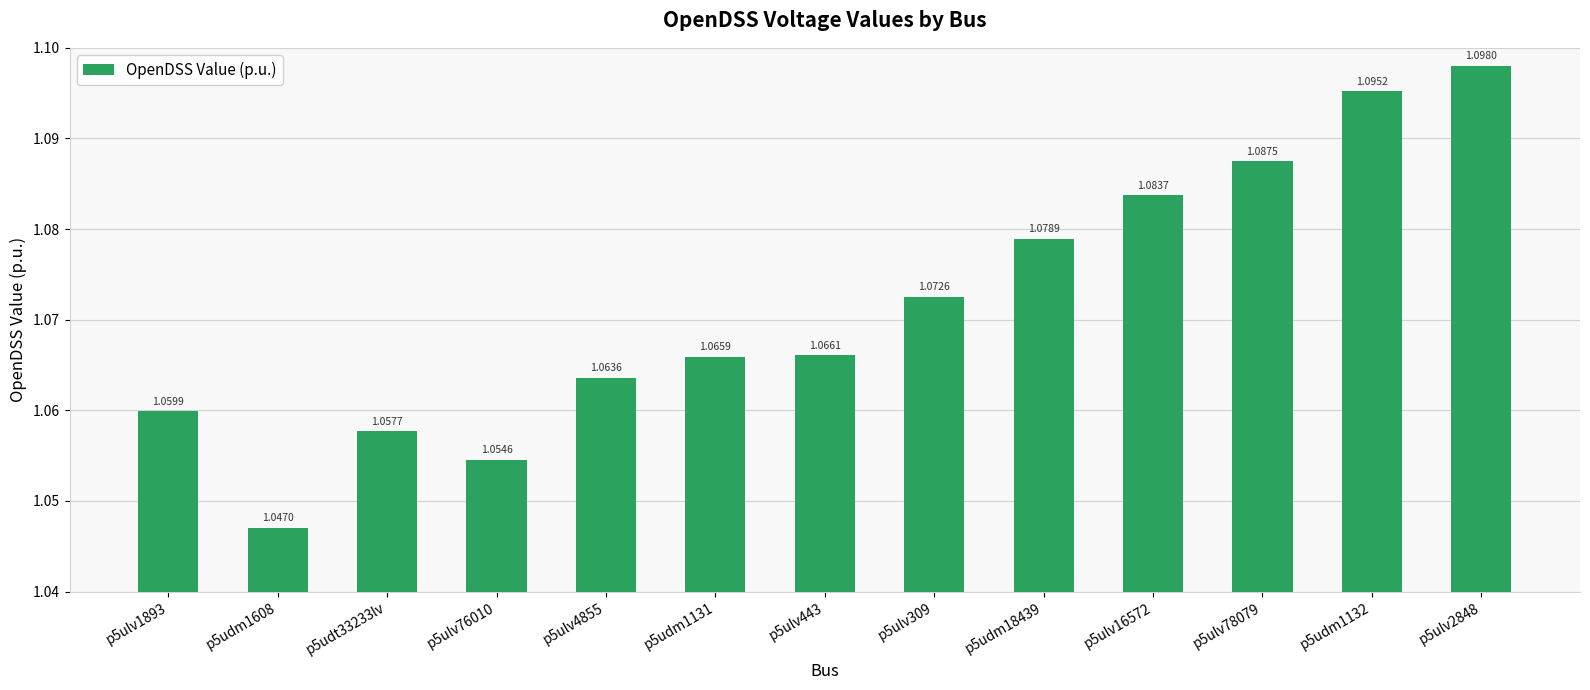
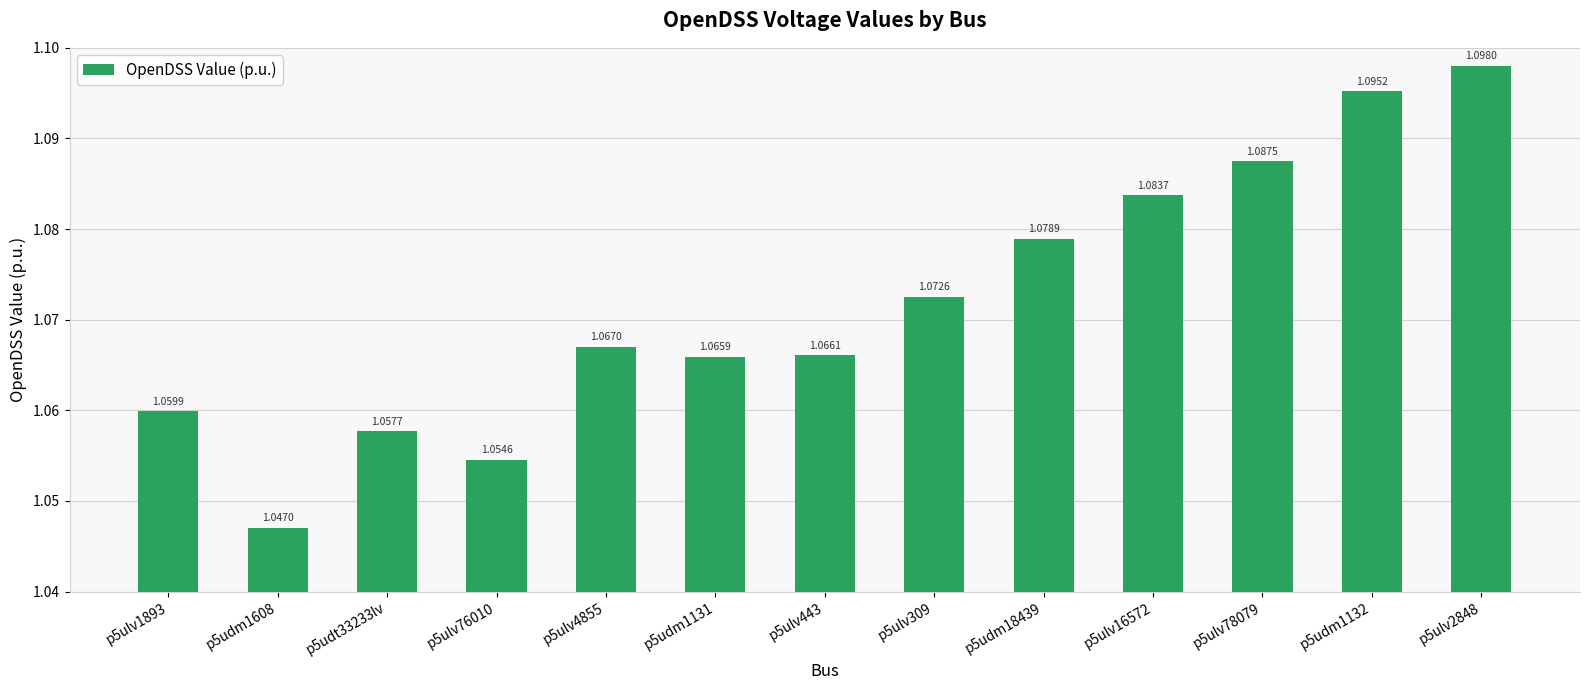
p5ulv4855: 1.0636 -> 1.0670
